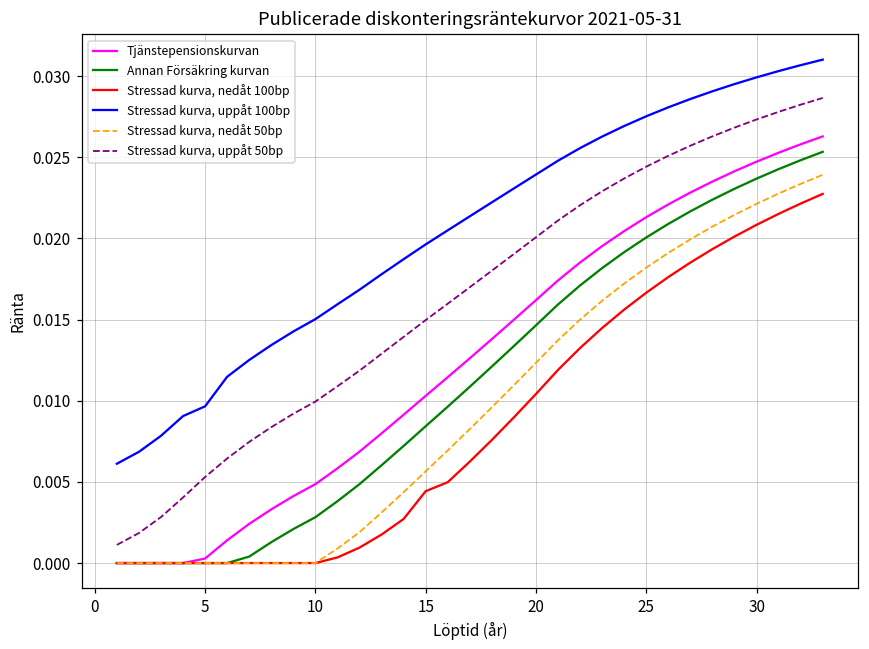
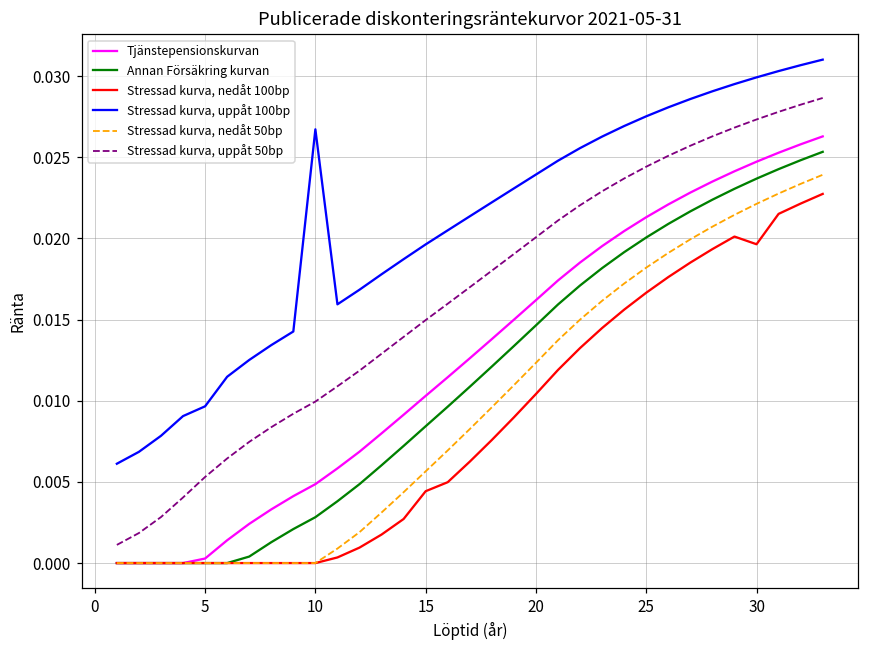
Stressad kurva, uppåt 100bp, 10: 0.0150 -> 0.0267
Stressad kurva, nedåt 100bp, 30: 0.0208 -> 0.0196
